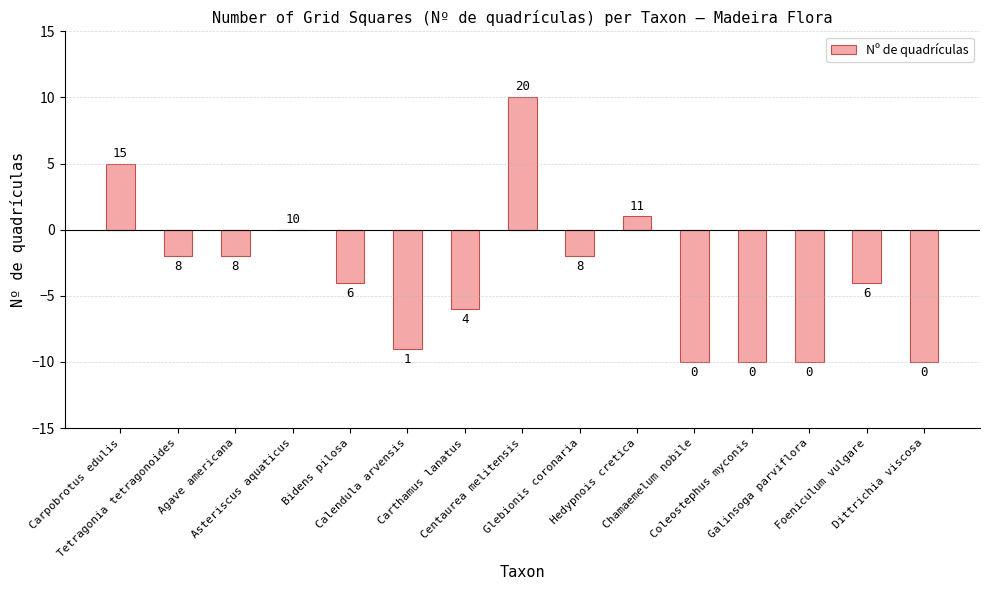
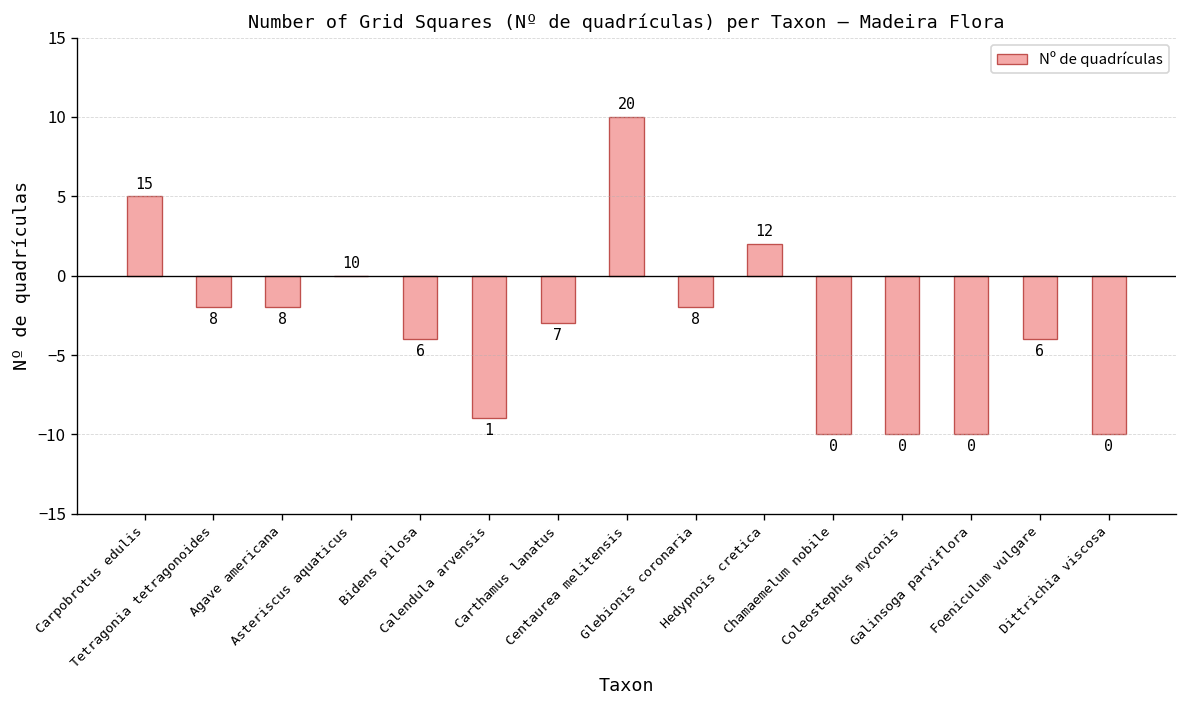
Carthamus lanatus: 4 -> 7
Hedypnois cretica: 11 -> 12
